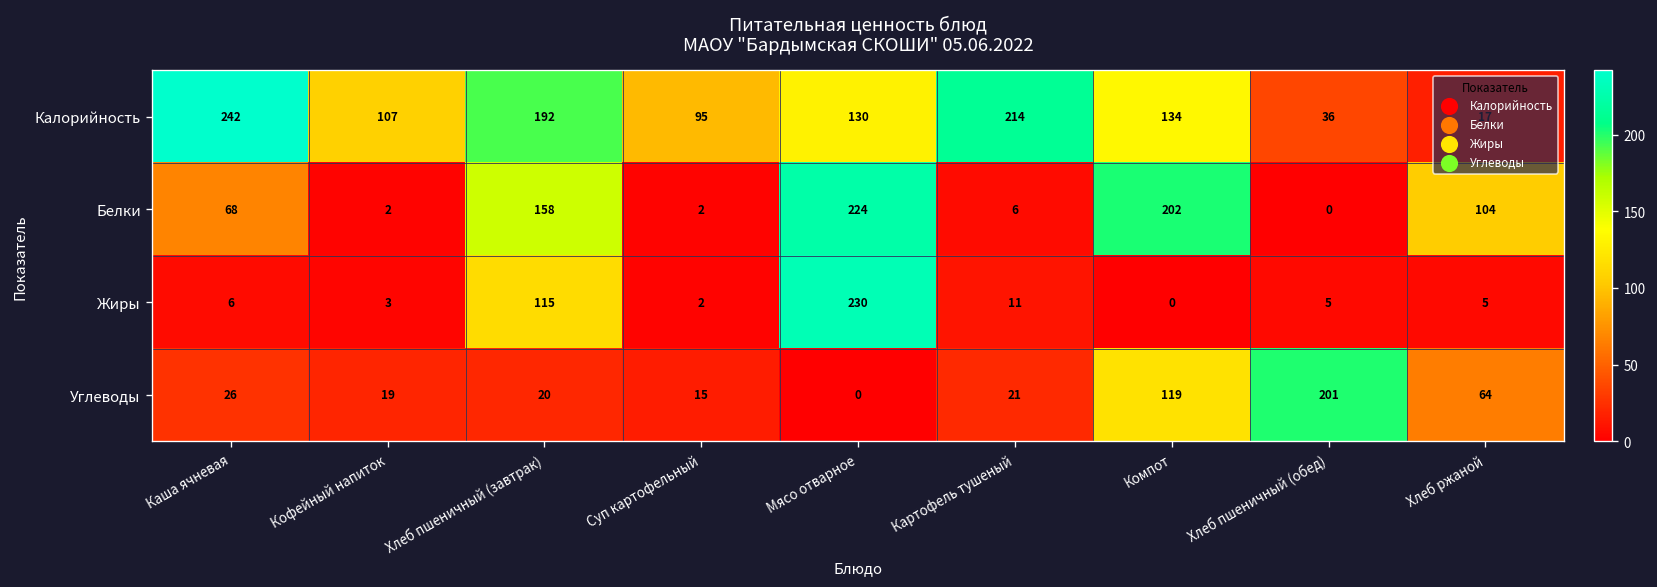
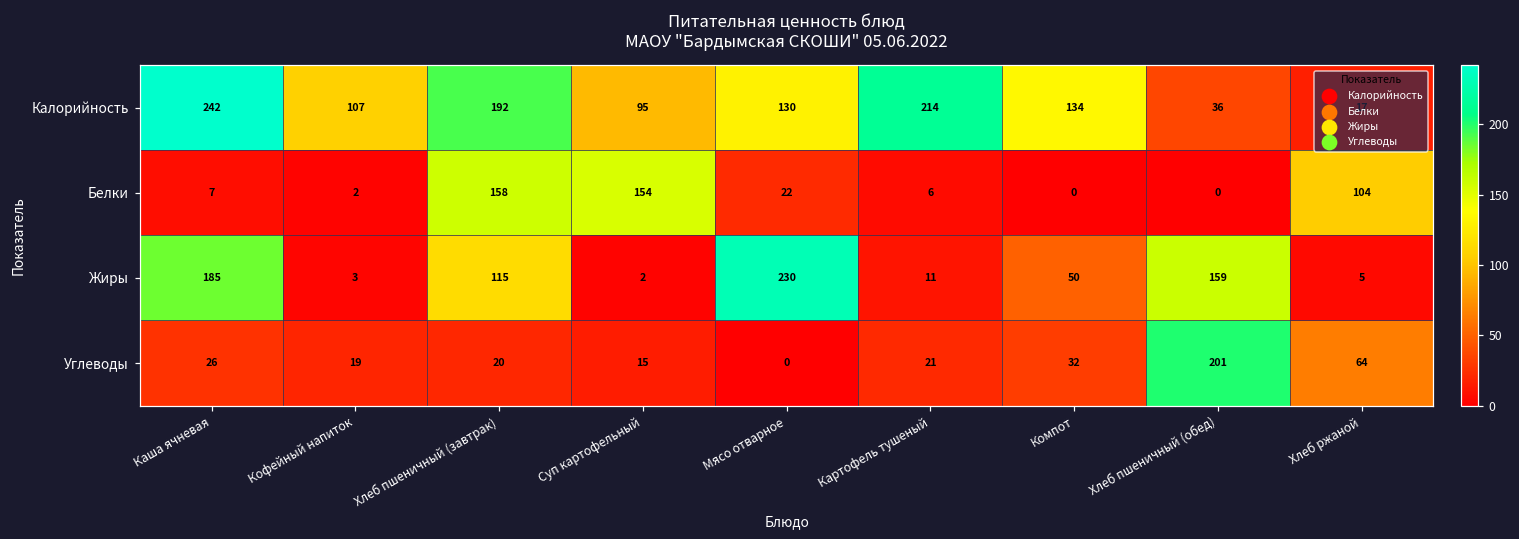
Белки, Каша ячневая: 68 -> 7
Белки, Суп картофельный: 2 -> 154
Белки, Мясо отварное: 224 -> 22
Белки, Компот: 202 -> 0
Жиры, Каша ячневая: 6 -> 185
Жиры, Компот: 0 -> 50
Жиры, Хлеб пшеничный (обед): 5 -> 159
Углеводы, Компот: 119 -> 32
